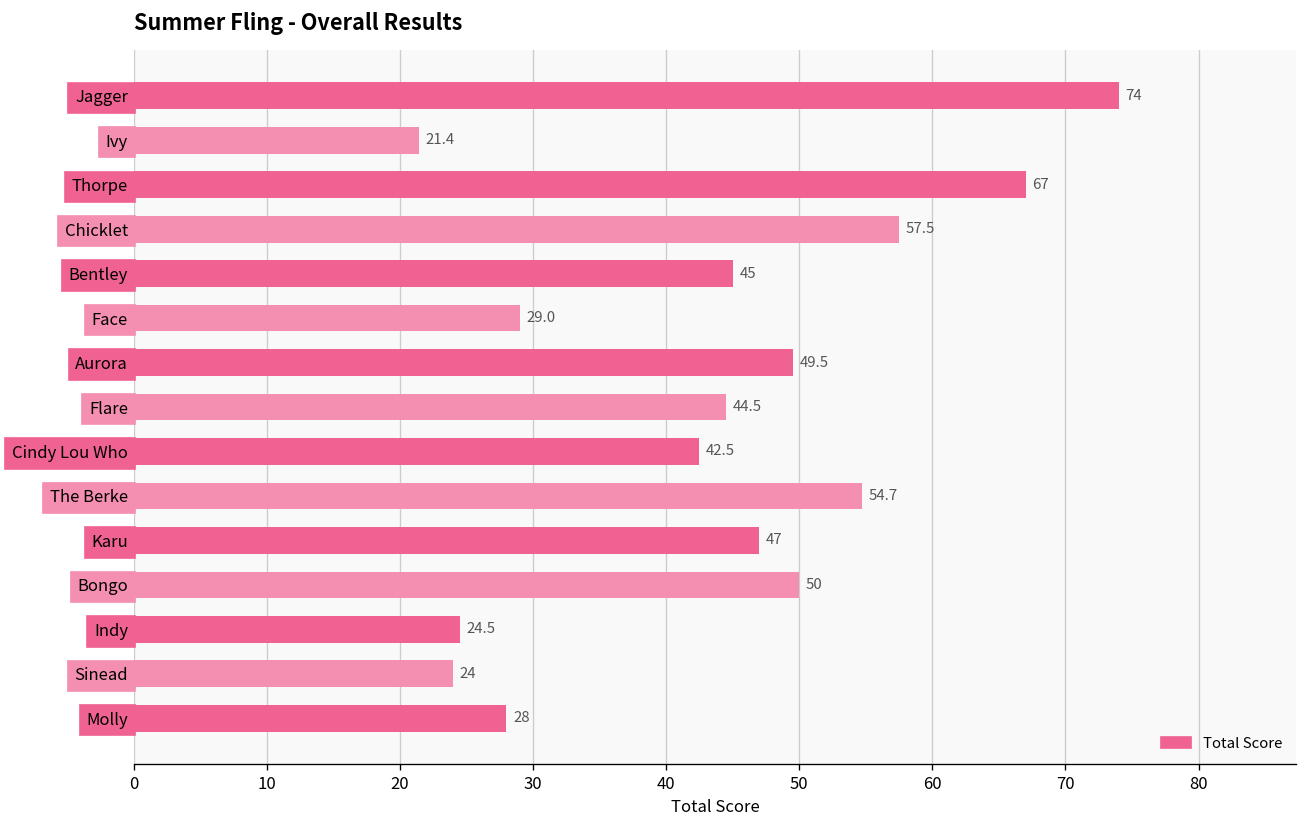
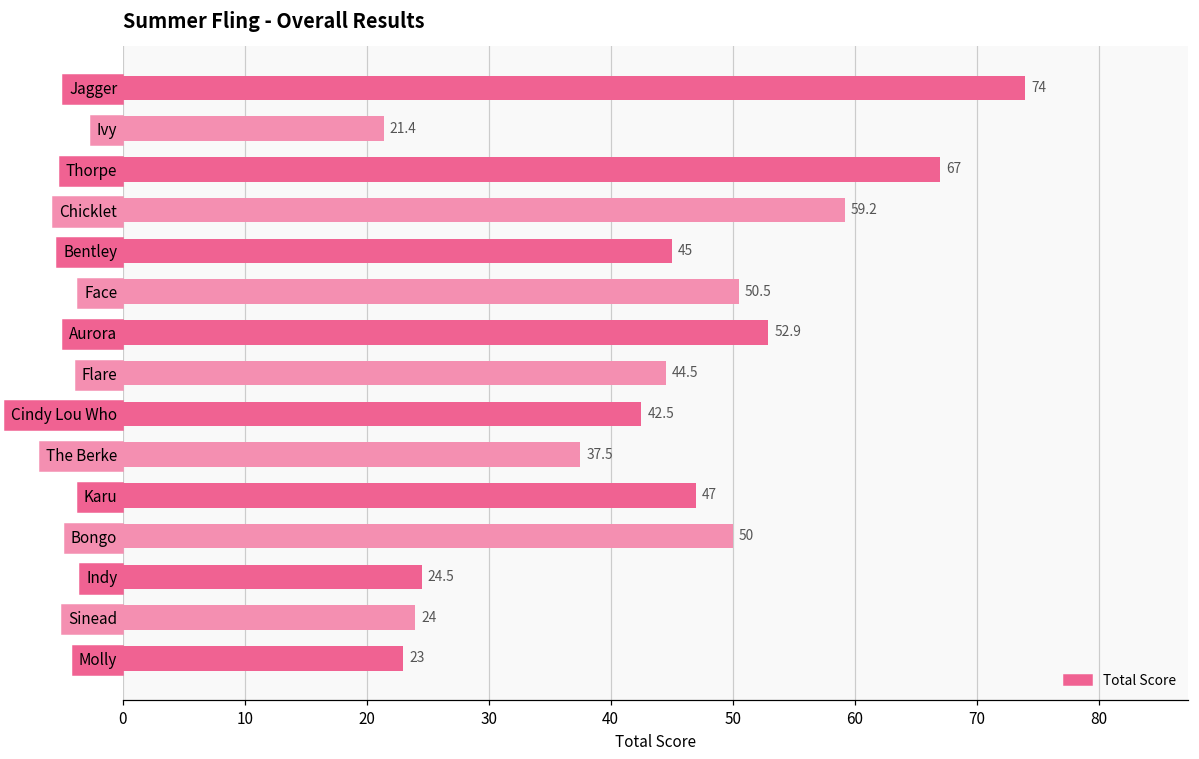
Chicklet: 57.5 -> 59.2
Face: 29.0 -> 50.5
Aurora: 49.5 -> 52.9
The Berke: 54.7 -> 37.5
Molly: 28 -> 23
